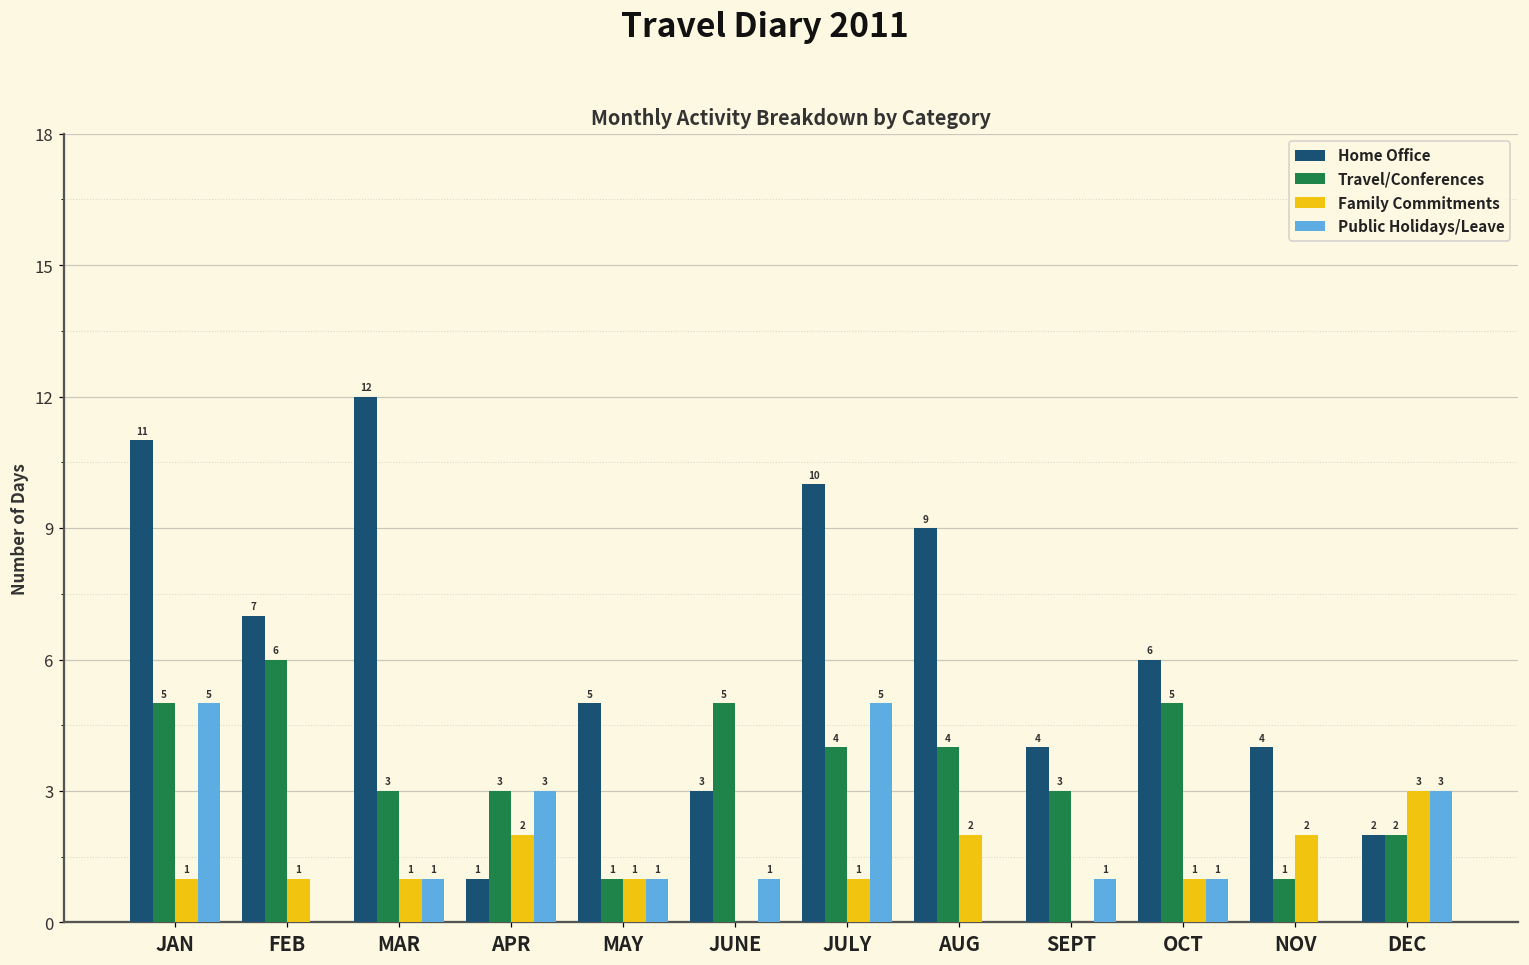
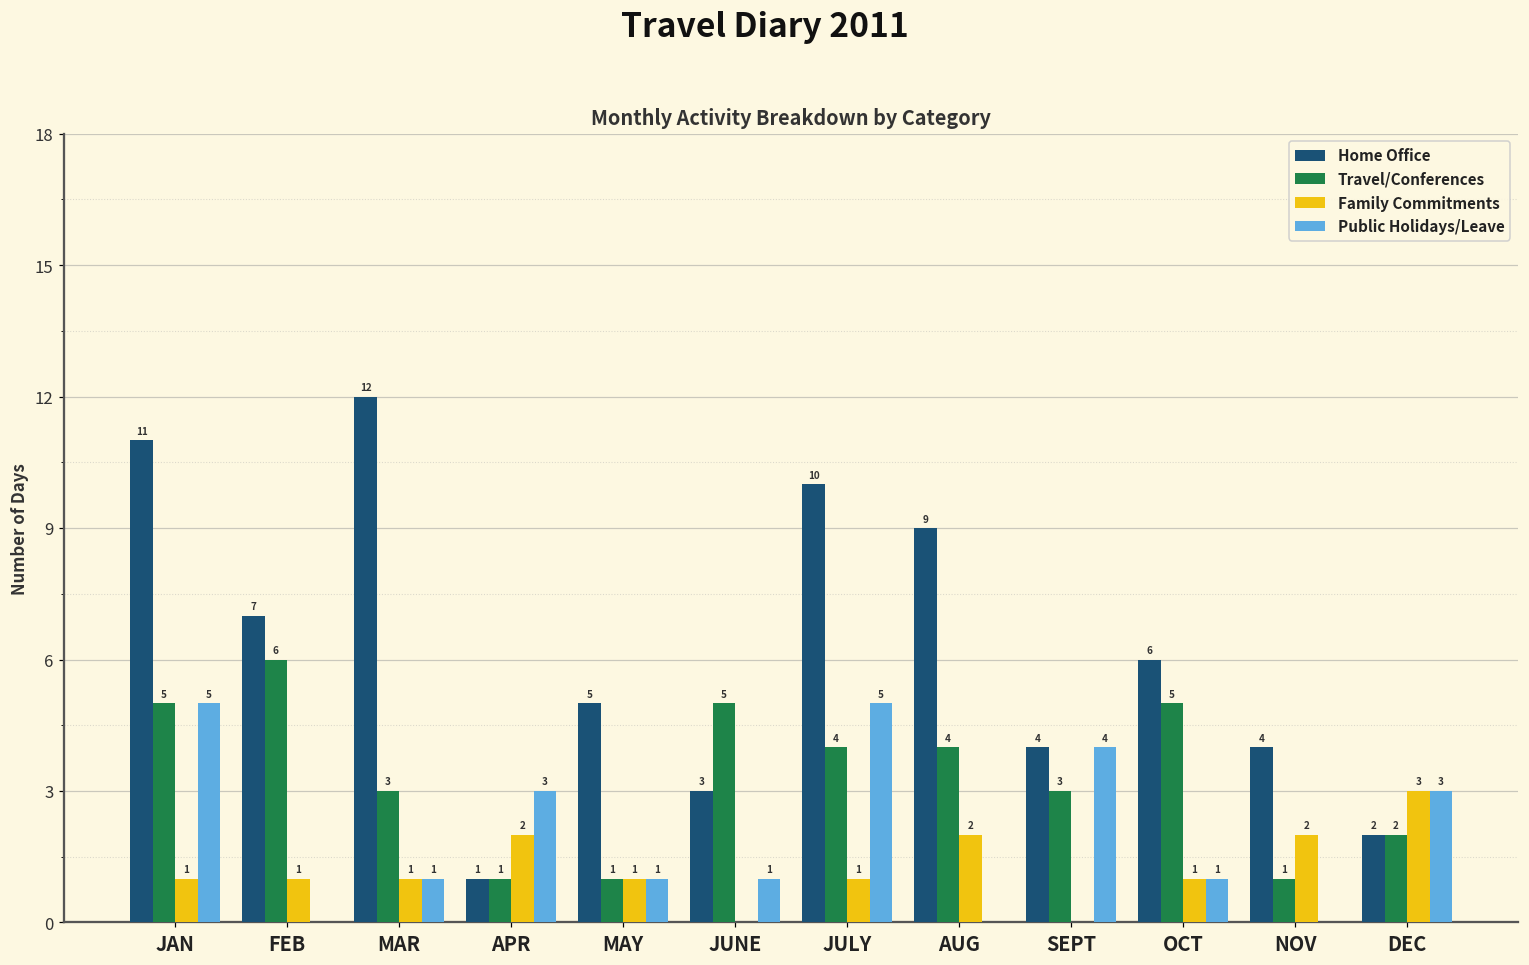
Travel/Conferences, APR: 3 -> 1
Public Holidays/Leave, SEPT: 1 -> 4
